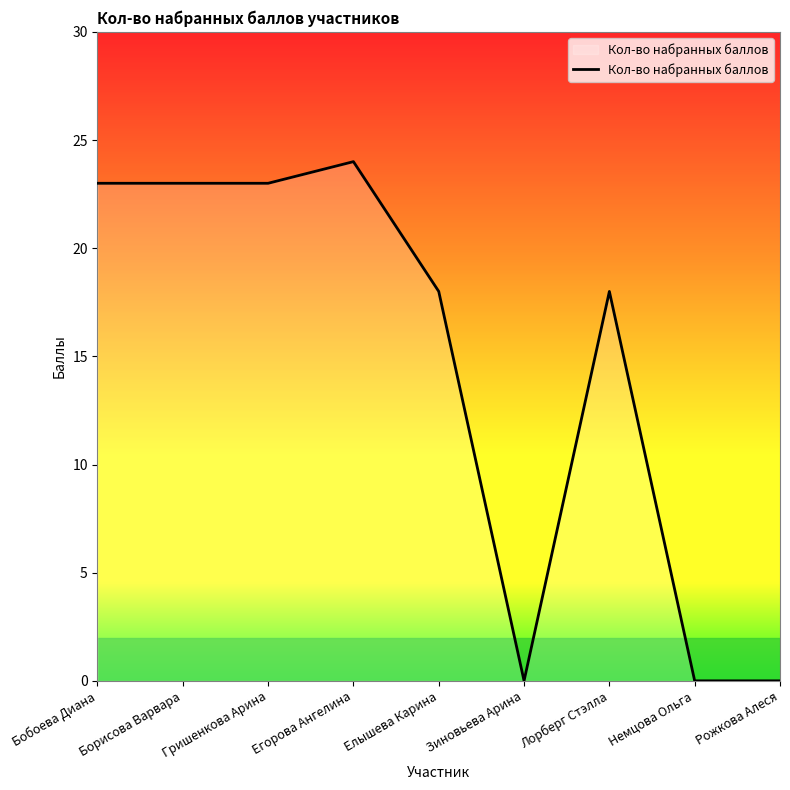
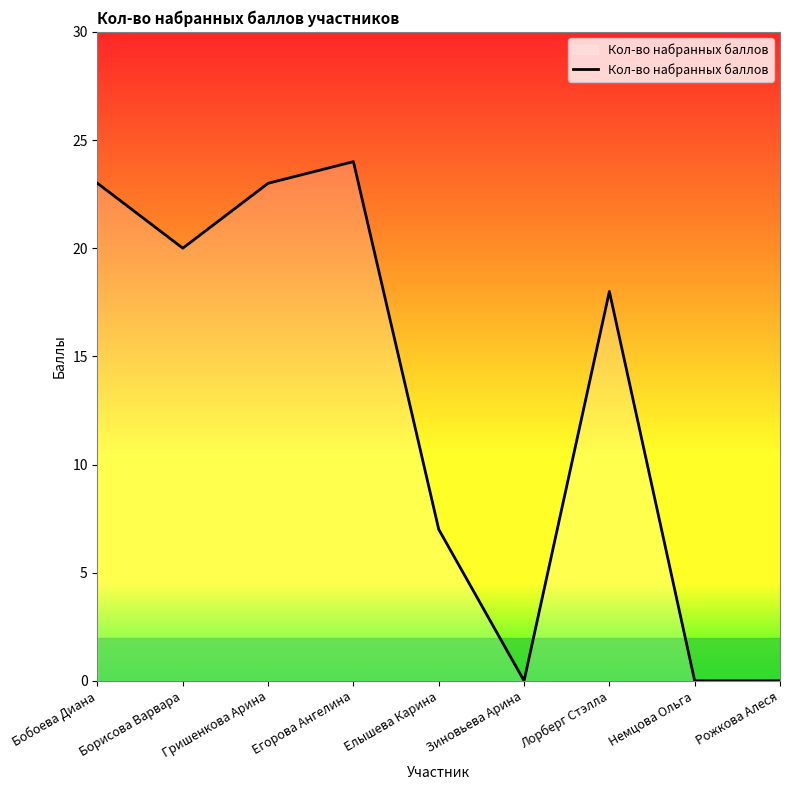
Борисова Варвара: 23 -> 20
Елышева Карина: 18 -> 7
